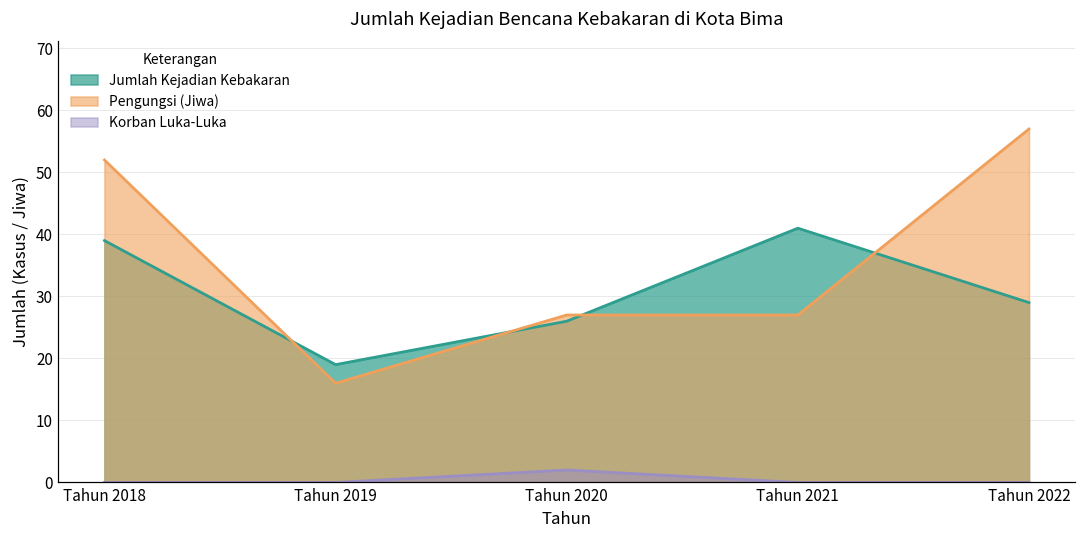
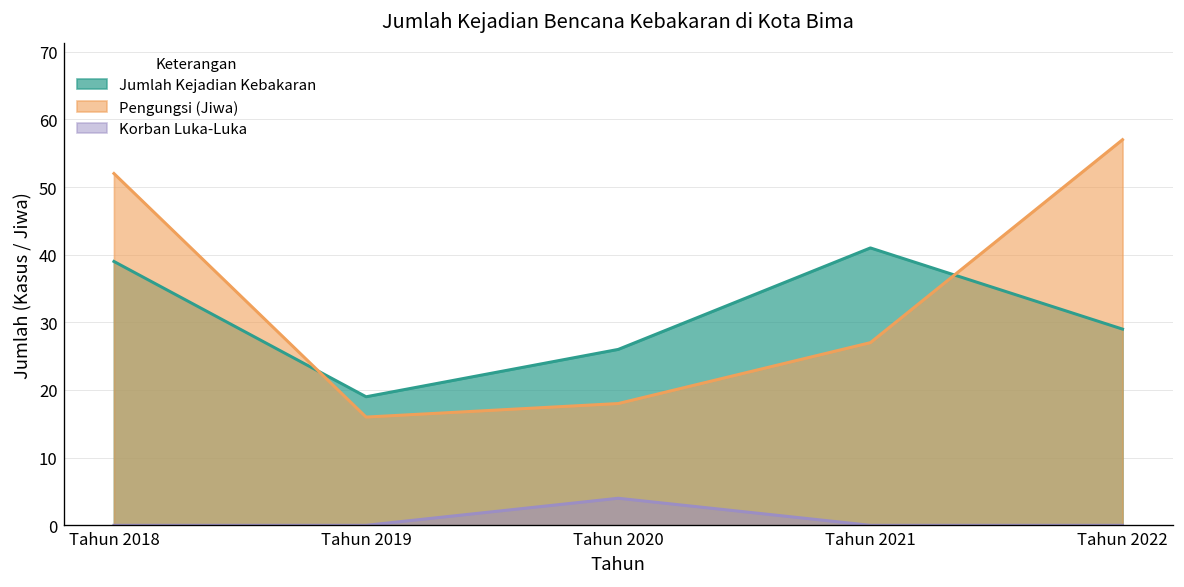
Pengungsi (Jiwa), Tahun 2020: 27 -> 18
Korban Luka-Luka, Tahun 2020: 2 -> 4
